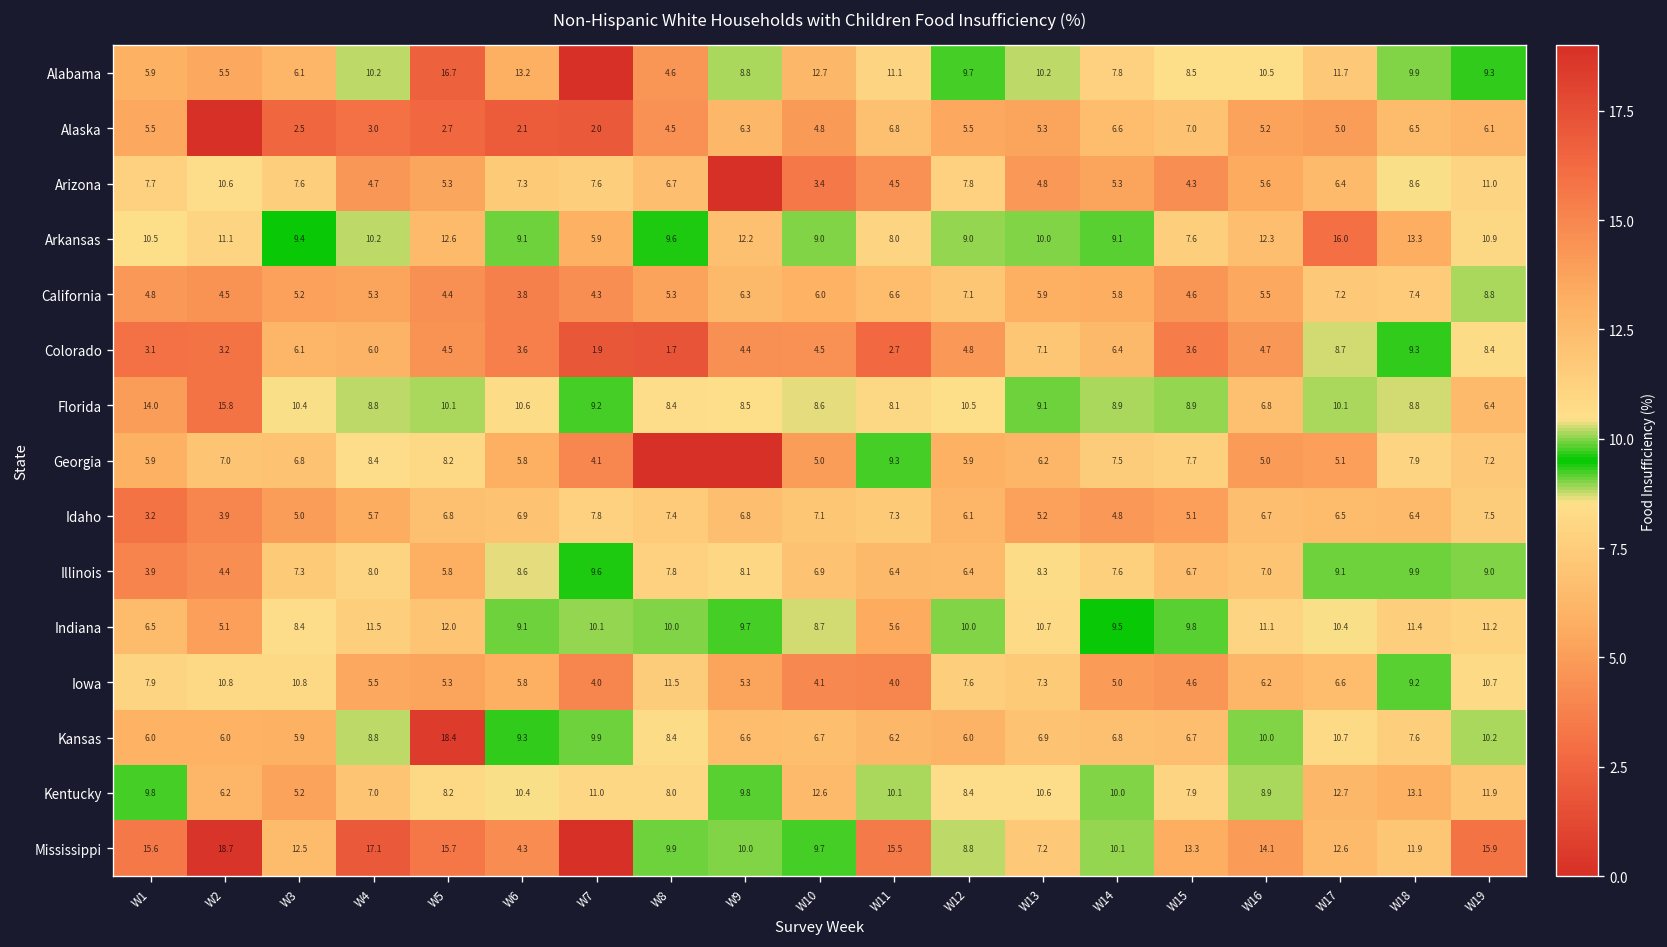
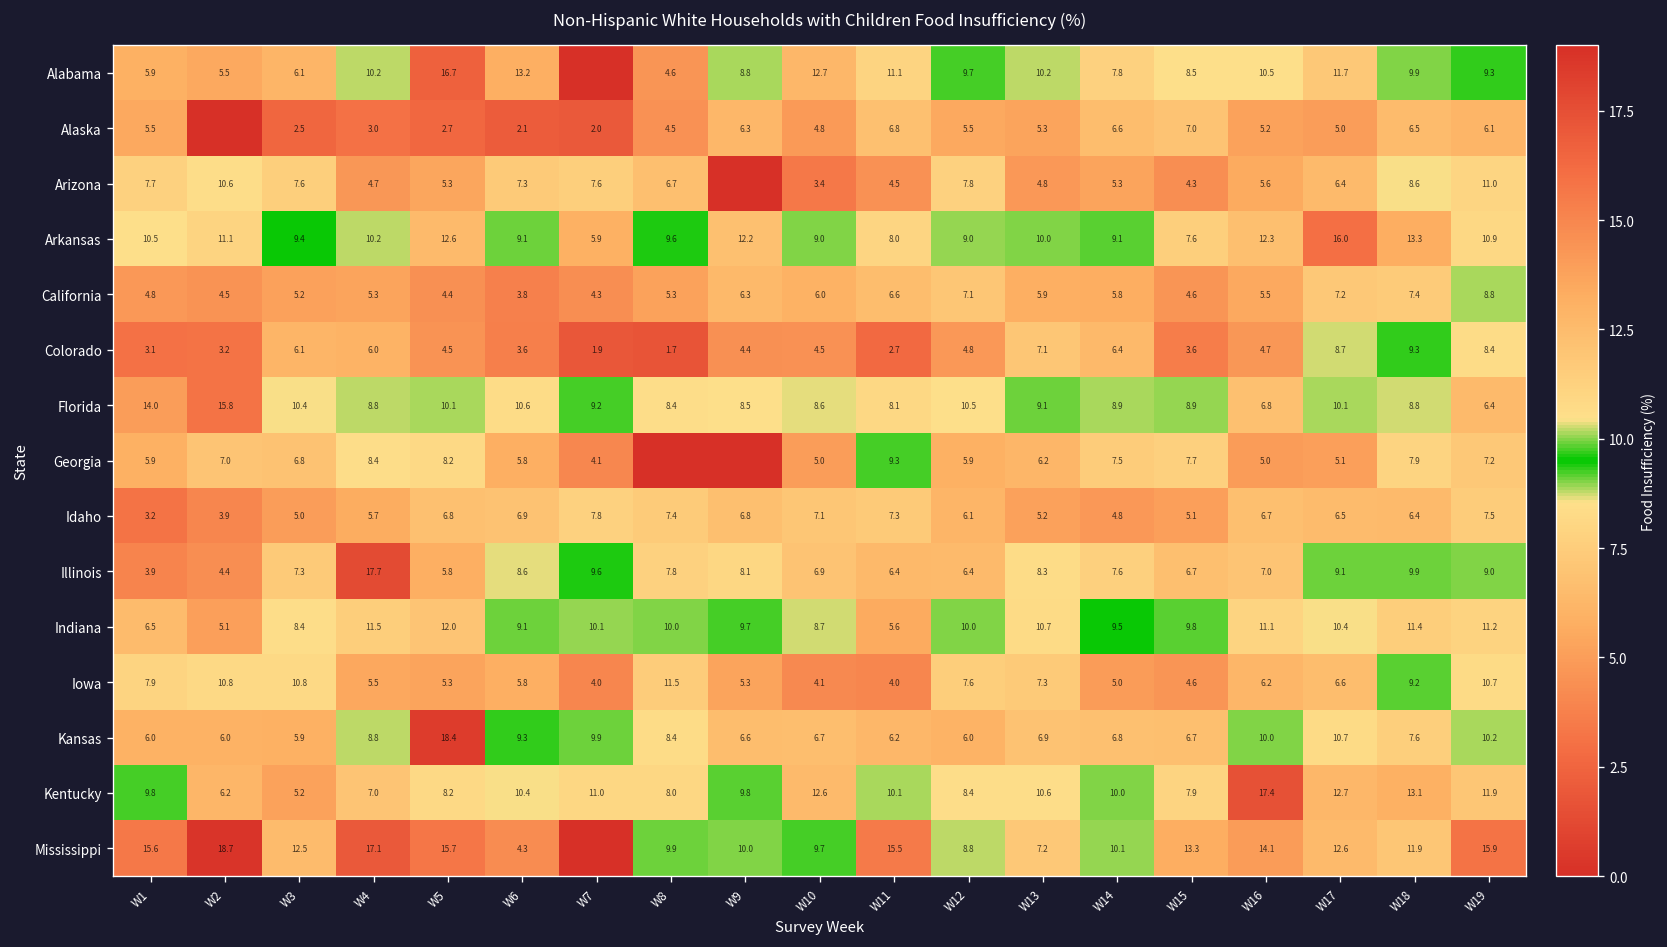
Illinois, W4: 8.0 -> 17.7
Kentucky, W16: 8.9 -> 17.4
